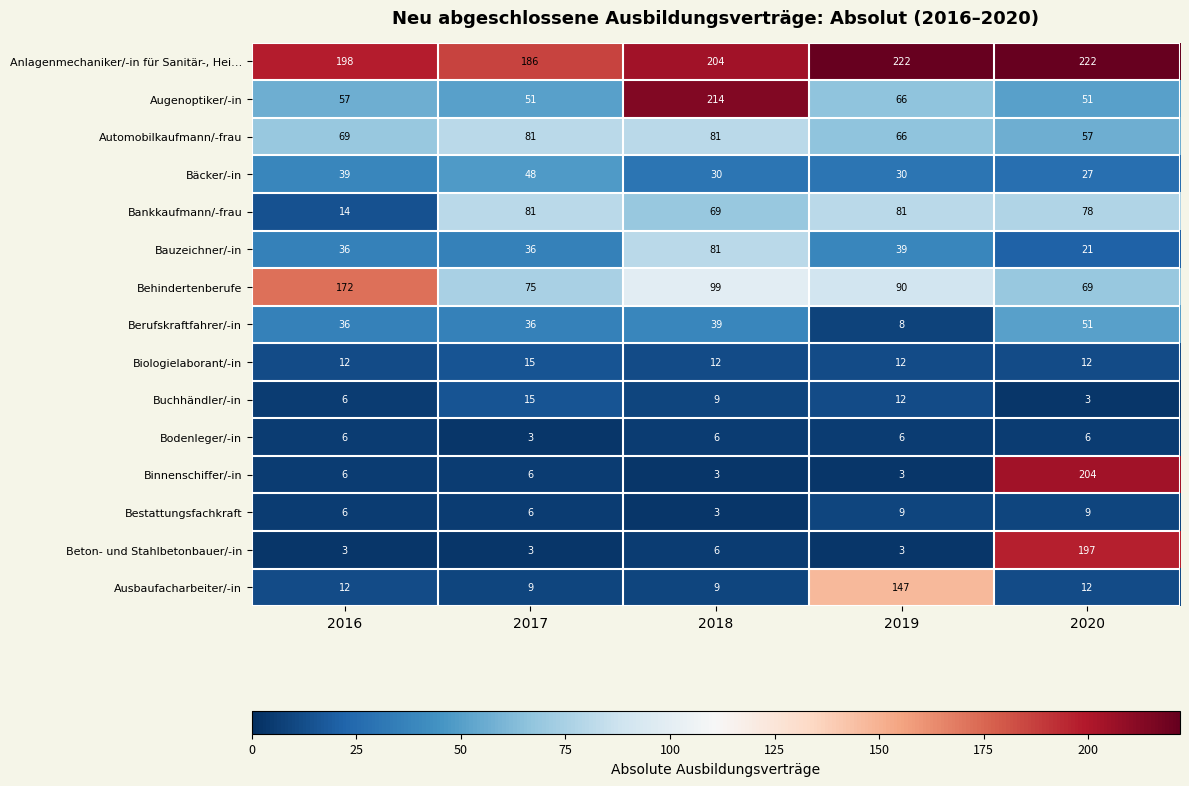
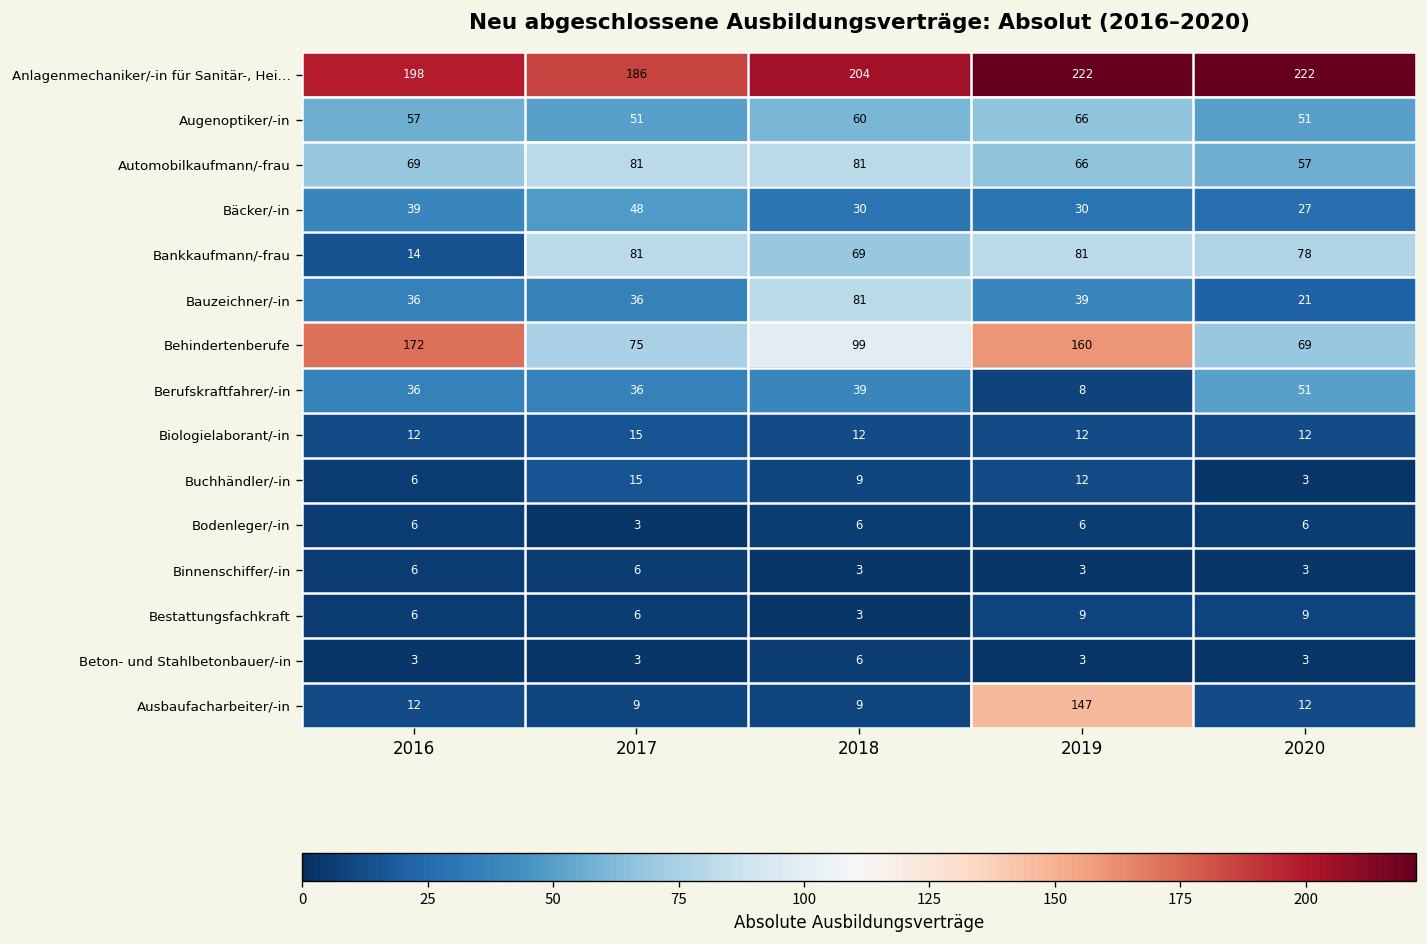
Augenoptiker/-in, 2018: 214 -> 60
Behindertenberufe, 2019: 90 -> 160
Binnenschiffer/-in, 2020: 204 -> 3
Beton- und Stahlbetonbauer/-in, 2020: 197 -> 3
